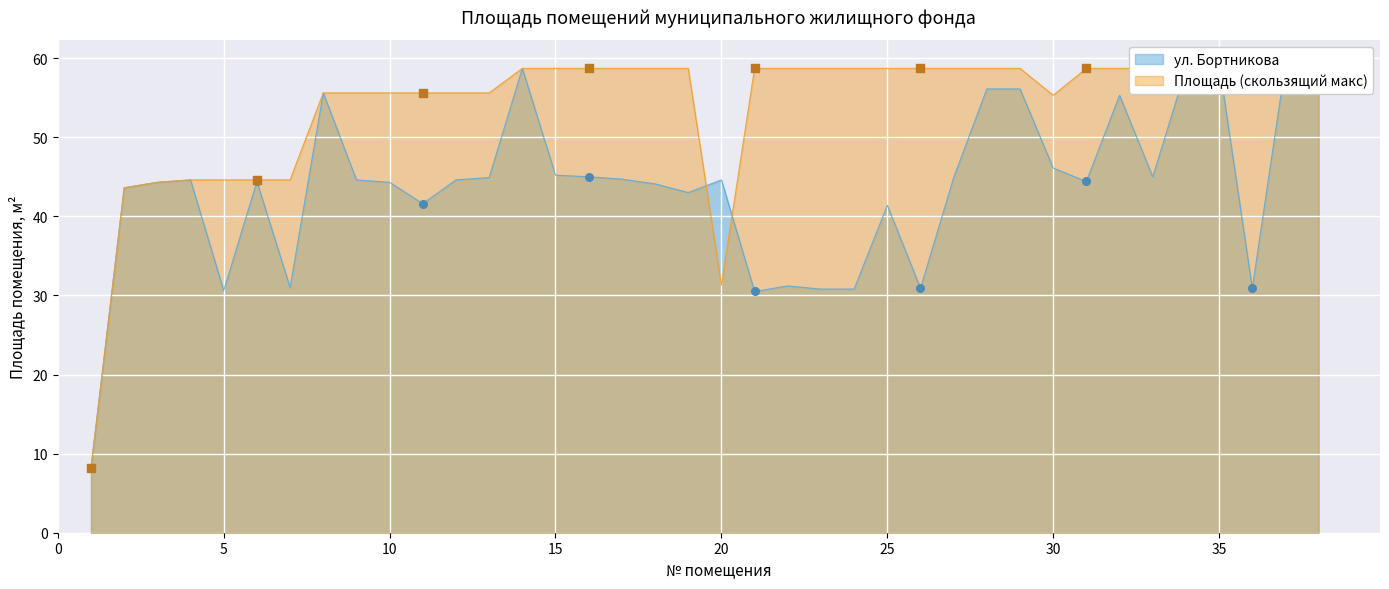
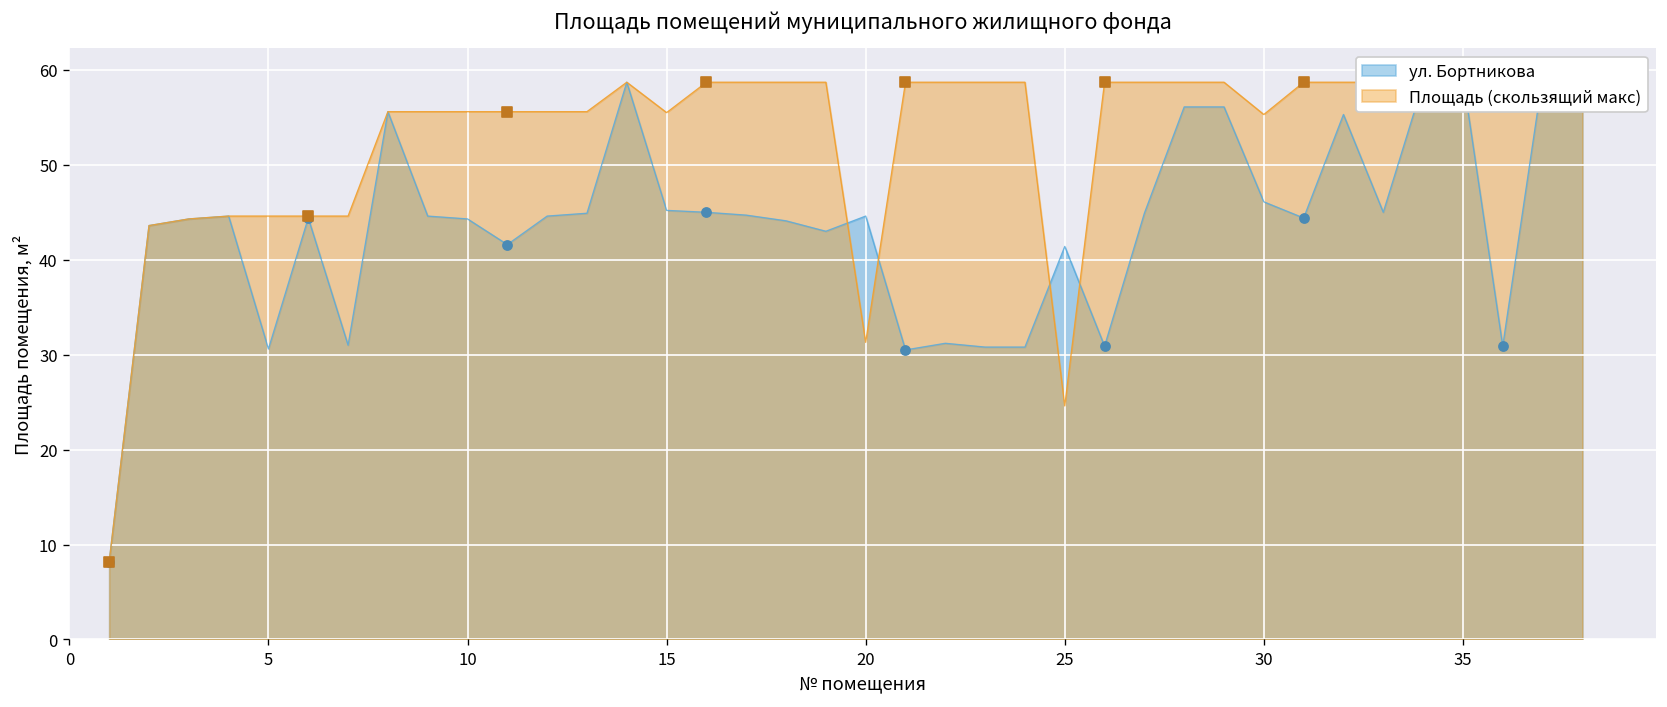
Площадь (скользящий макс), 15: 59 -> 56
Площадь (скользящий макс), 25: 59 -> 25
